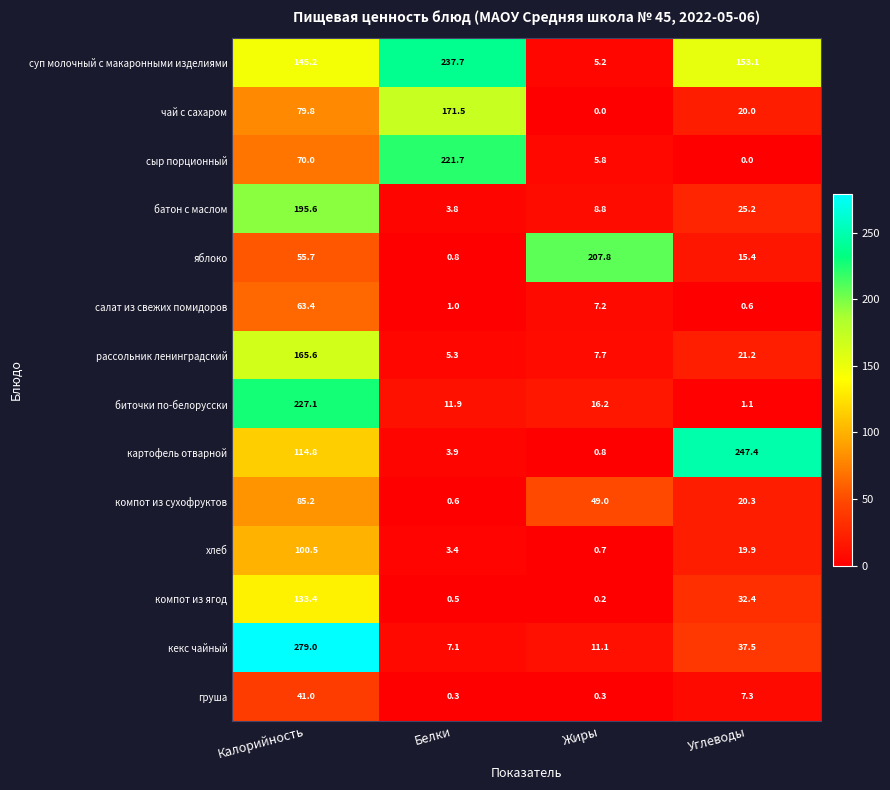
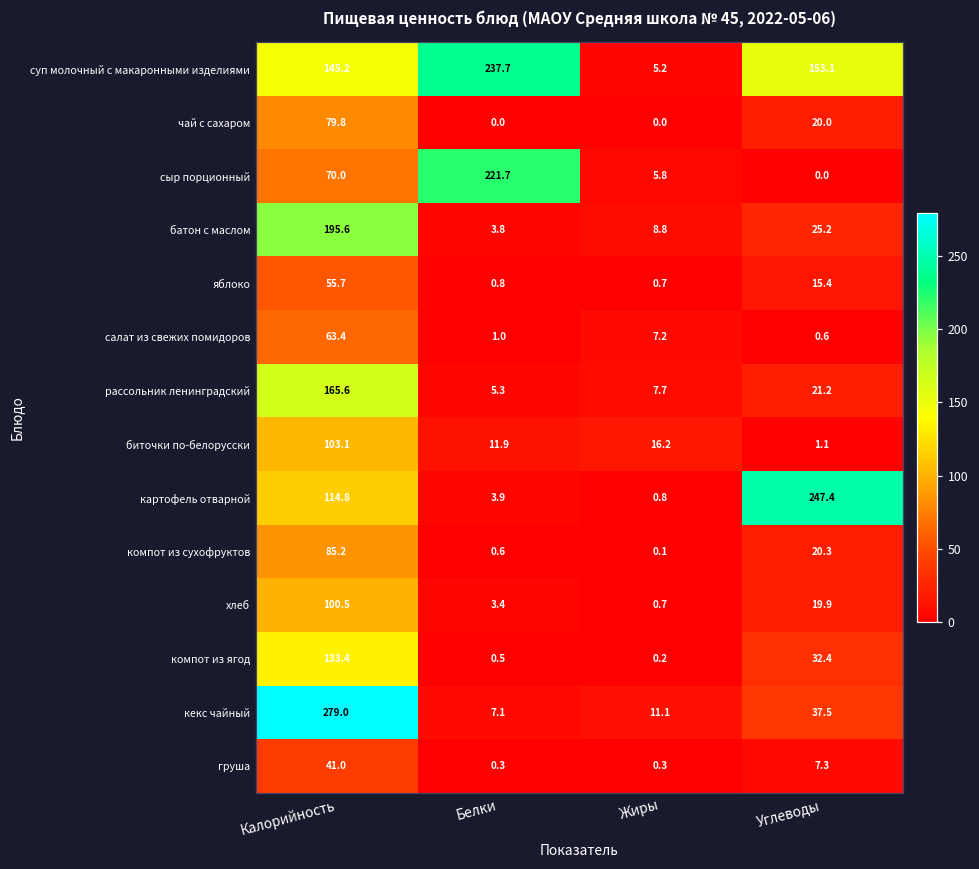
чай с сахаром, Белки: 171.5 -> 0.0
яблоко, Жиры: 207.8 -> 0.7
биточки по-белорусски, Калорийность: 227.1 -> 103.1
компот из сухофруктов, Жиры: 49.0 -> 0.1
